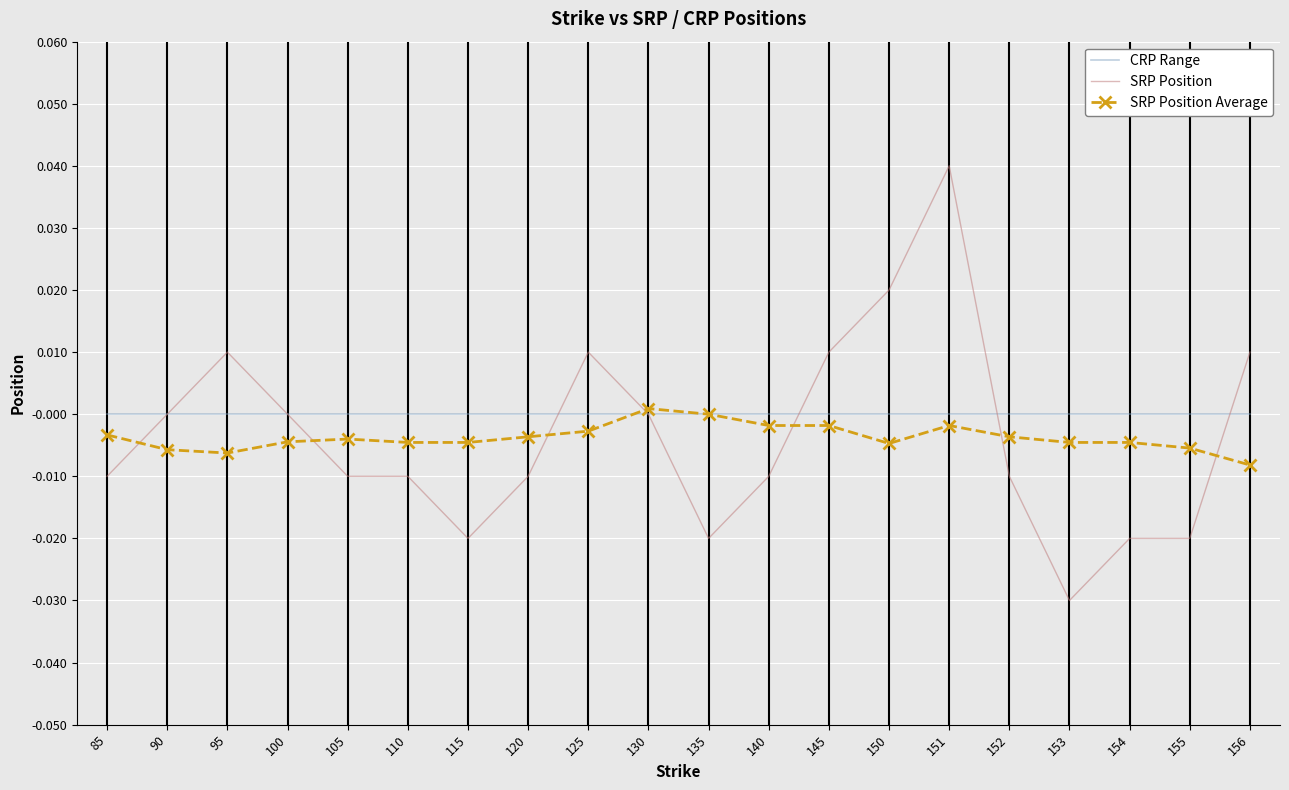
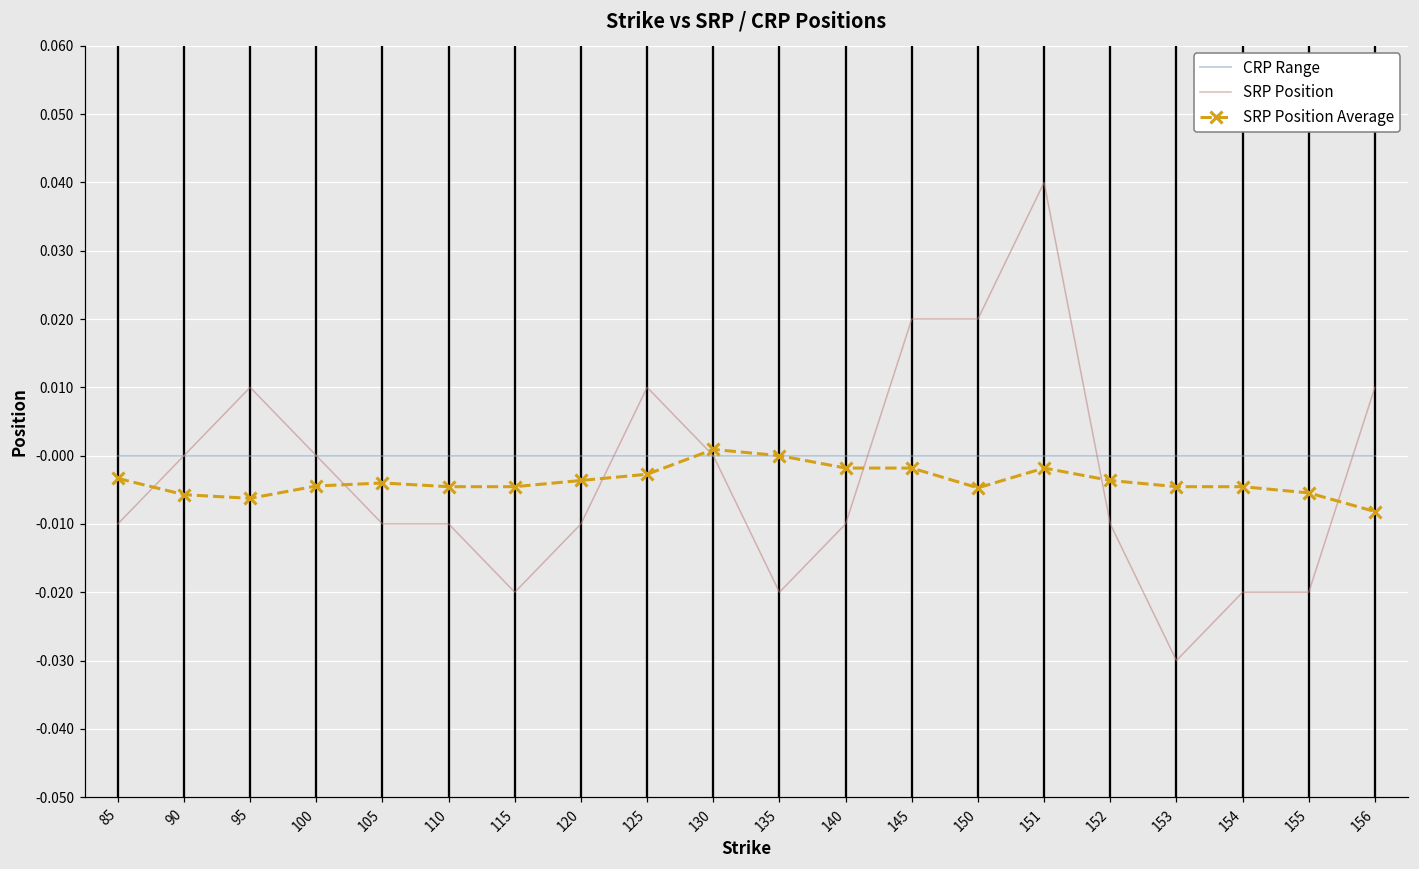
SRP Position, 145: 0.01 -> 0.02
